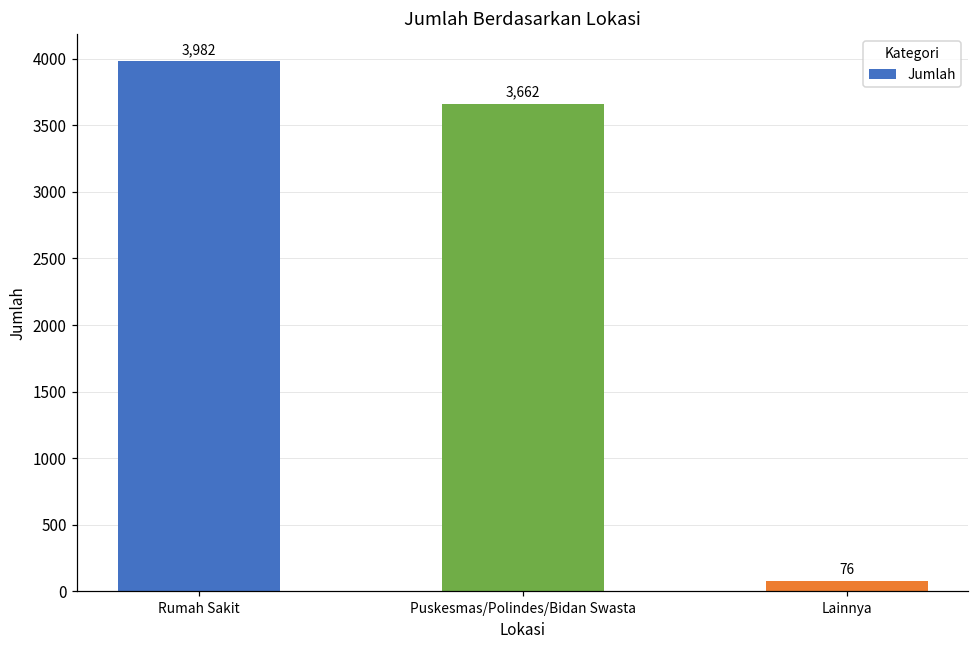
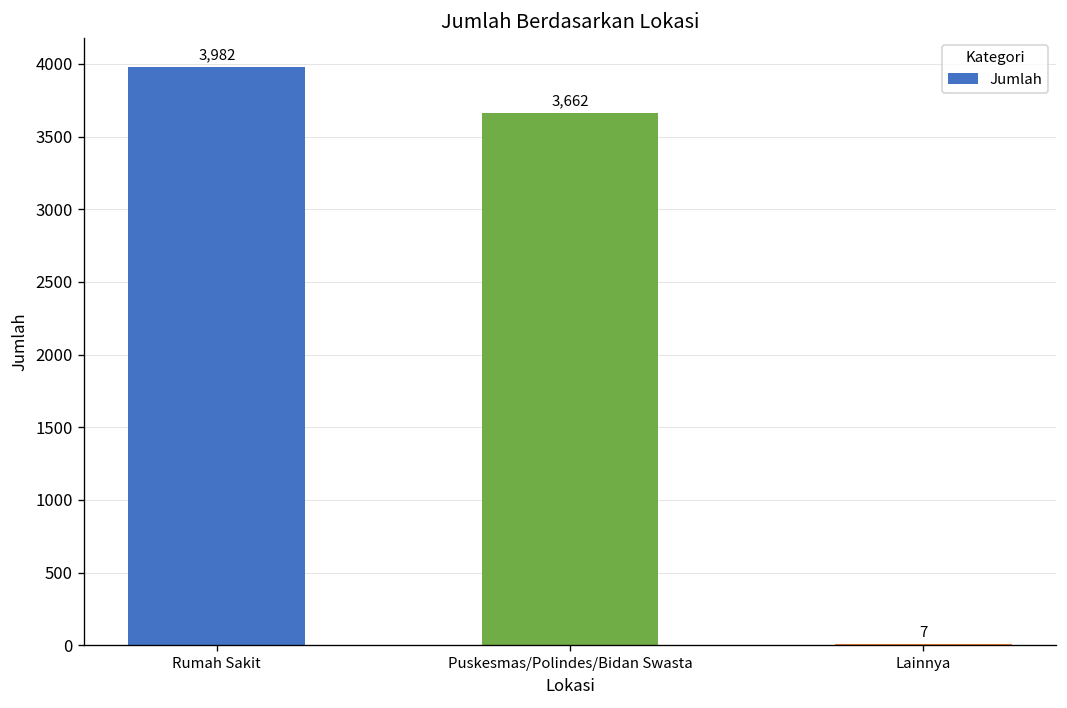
Lainnya: 76 -> 7
